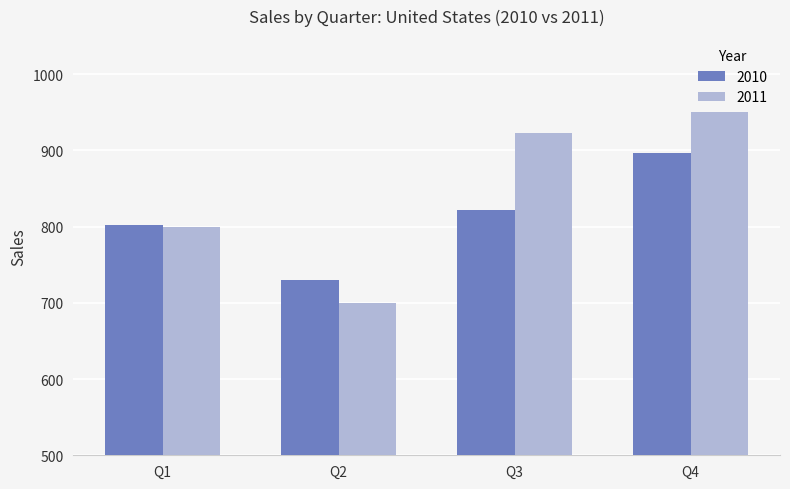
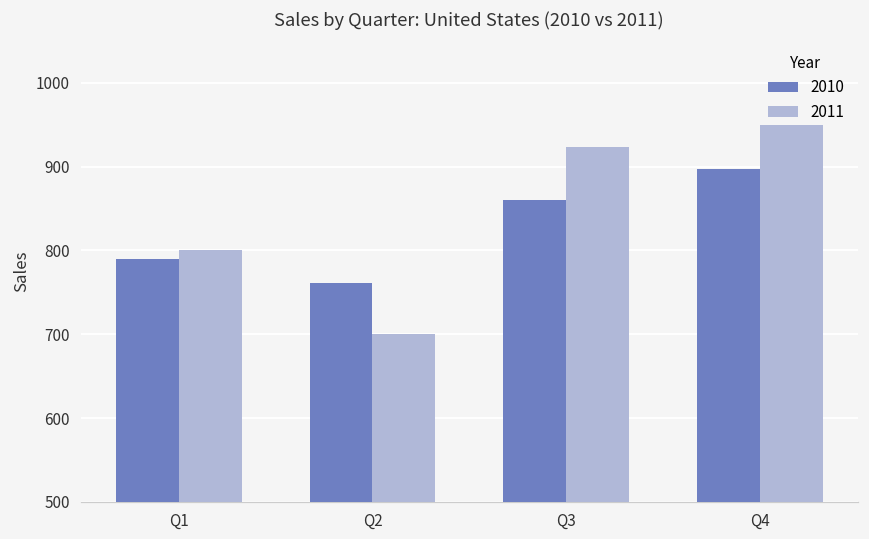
2010, Q1: 800 -> 790
2010, Q2: 730 -> 760
2010, Q3: 820 -> 860
